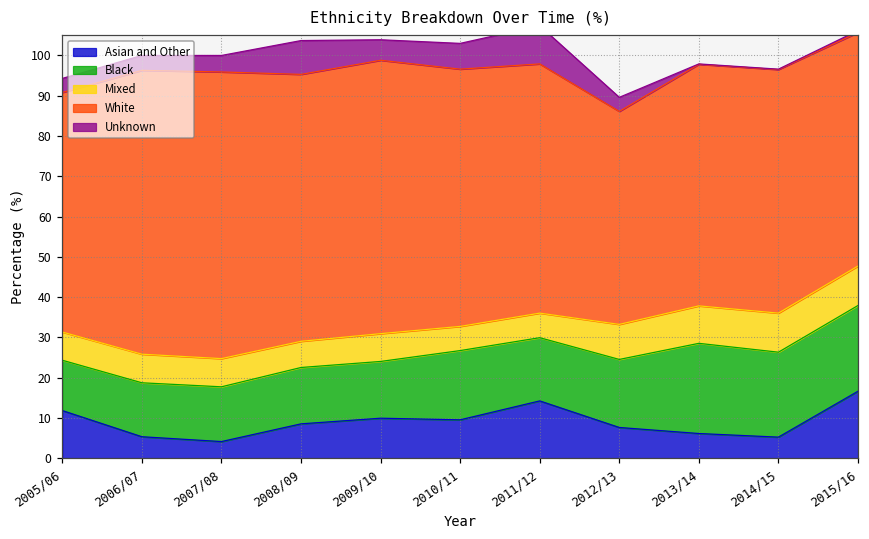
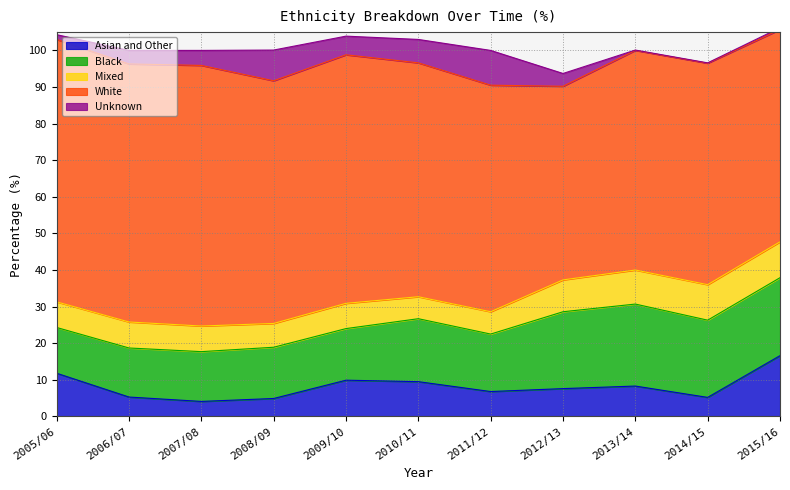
White, 2005/06: 60 -> 72
Unknown, 2005/06: 4 -> 1
Asian and Other, 2008/09: 9 -> 5
Asian and Other, 2011/12: 14 -> 7
Black, 2012/13: 17 -> 21
Asian and Other, 2013/14: 6 -> 8
